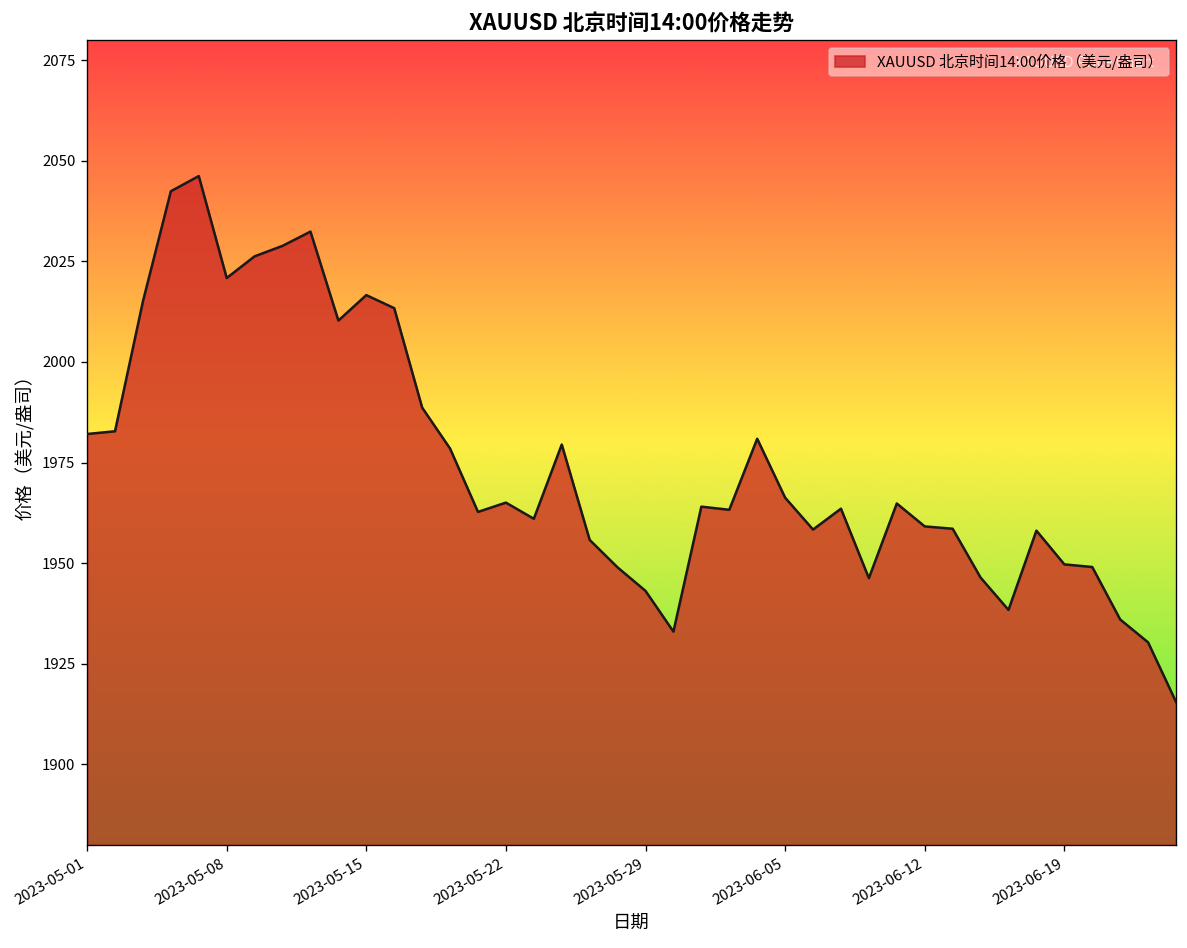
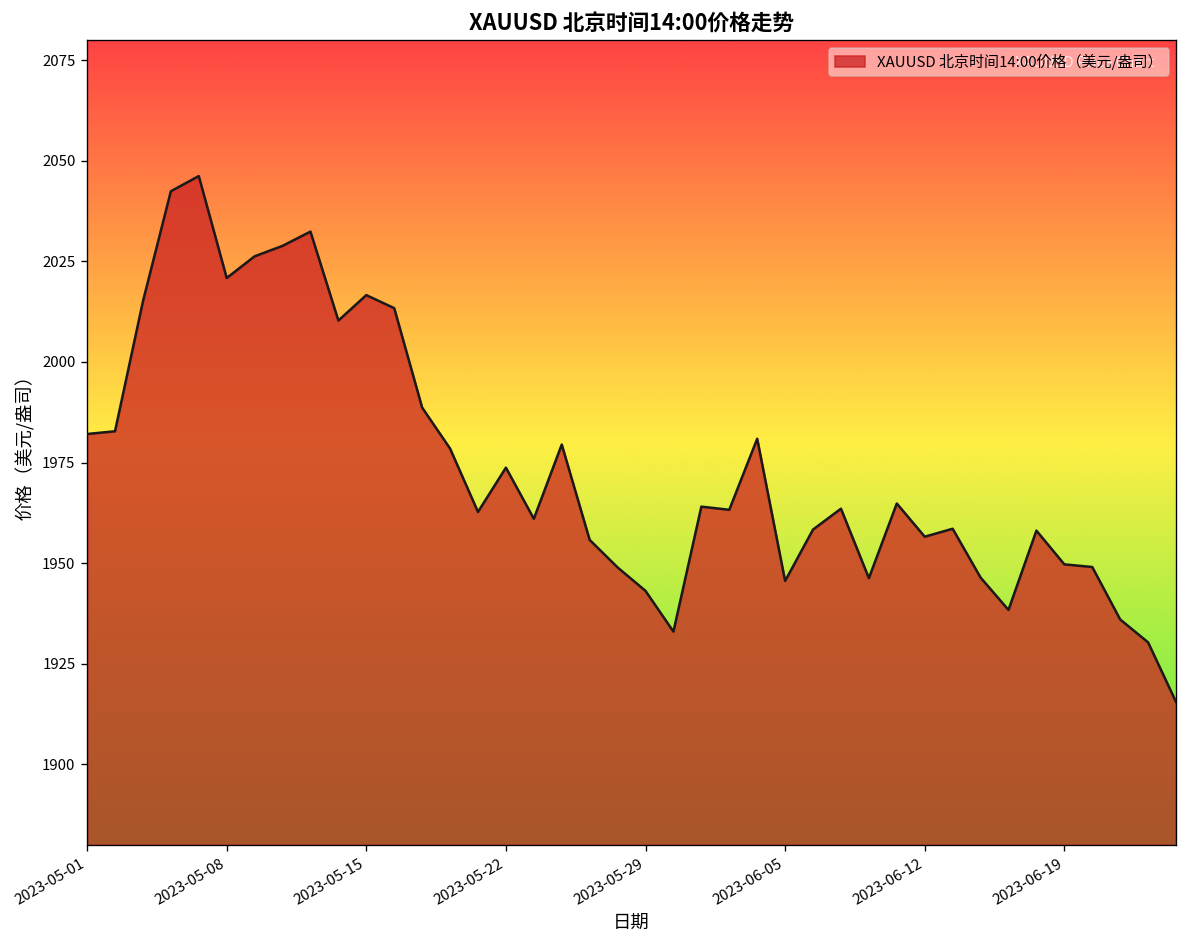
2023-05-22: 1965 -> 1974
2023-06-05: 1966 -> 1946
2023-06-12: 1959 -> 1957
